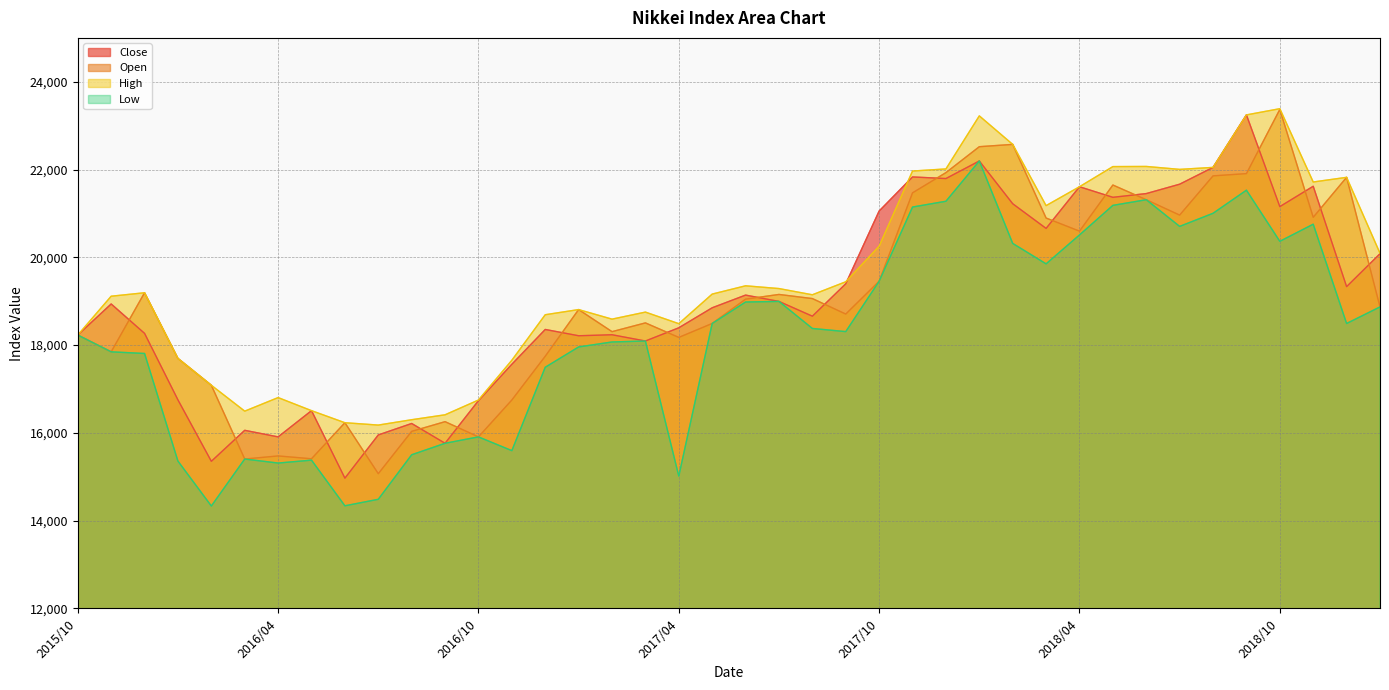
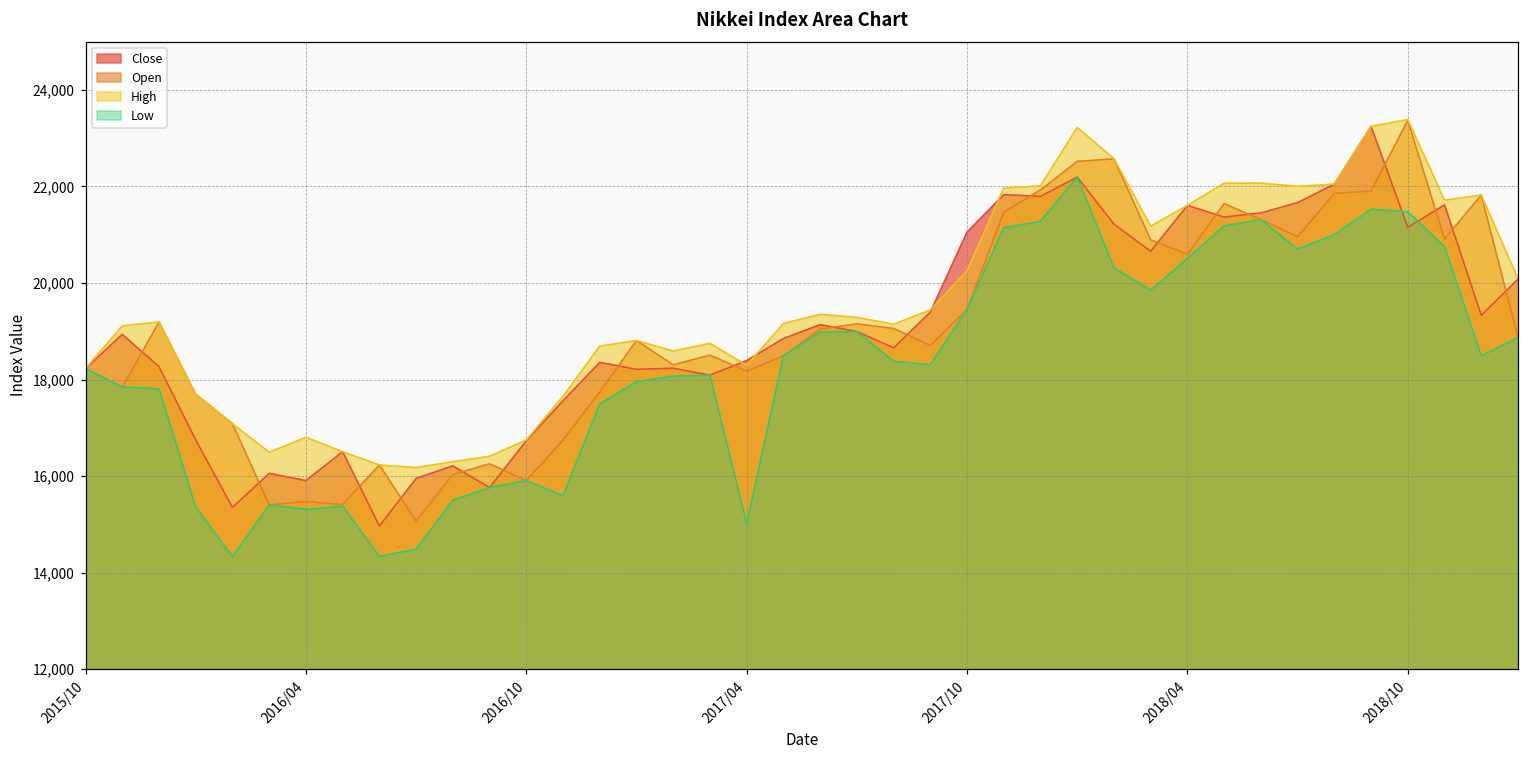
High, 2017/04: 18,500 -> 18,300
Low, 2018/10: 20,400 -> 21,500
